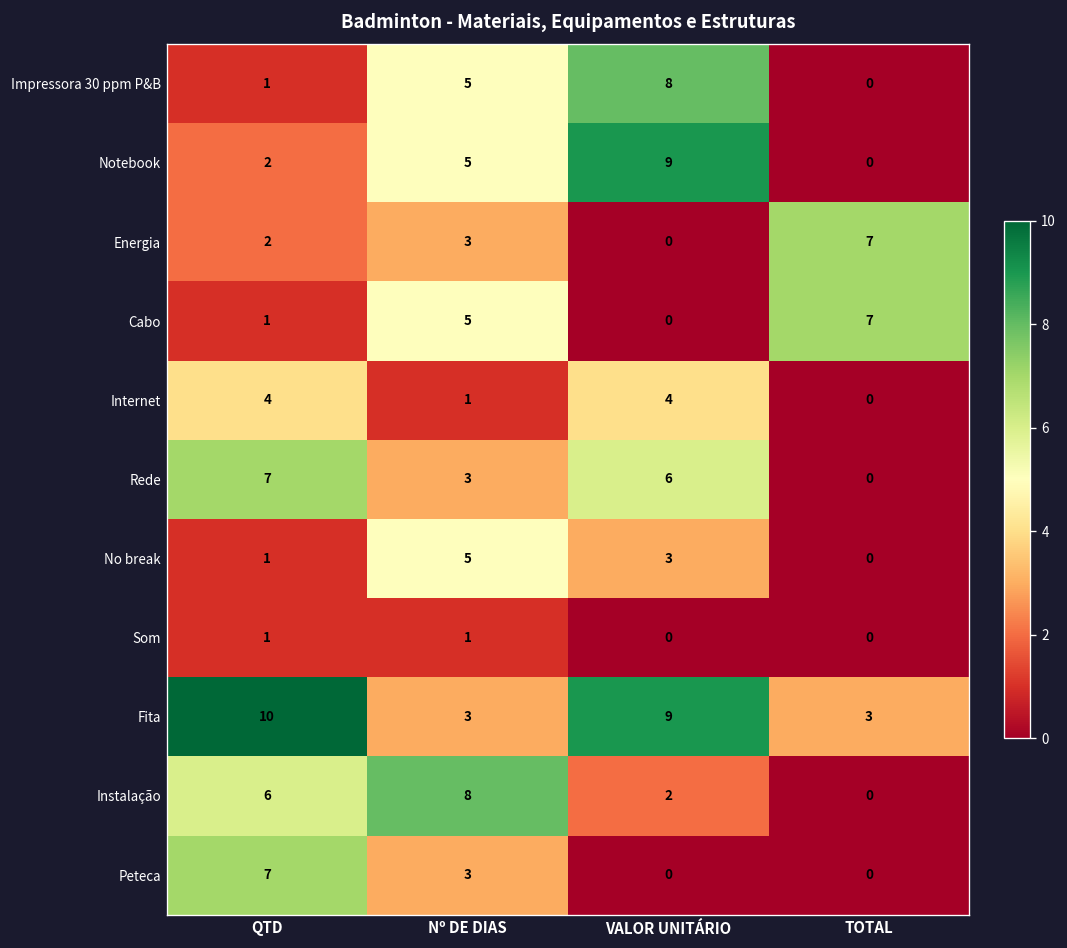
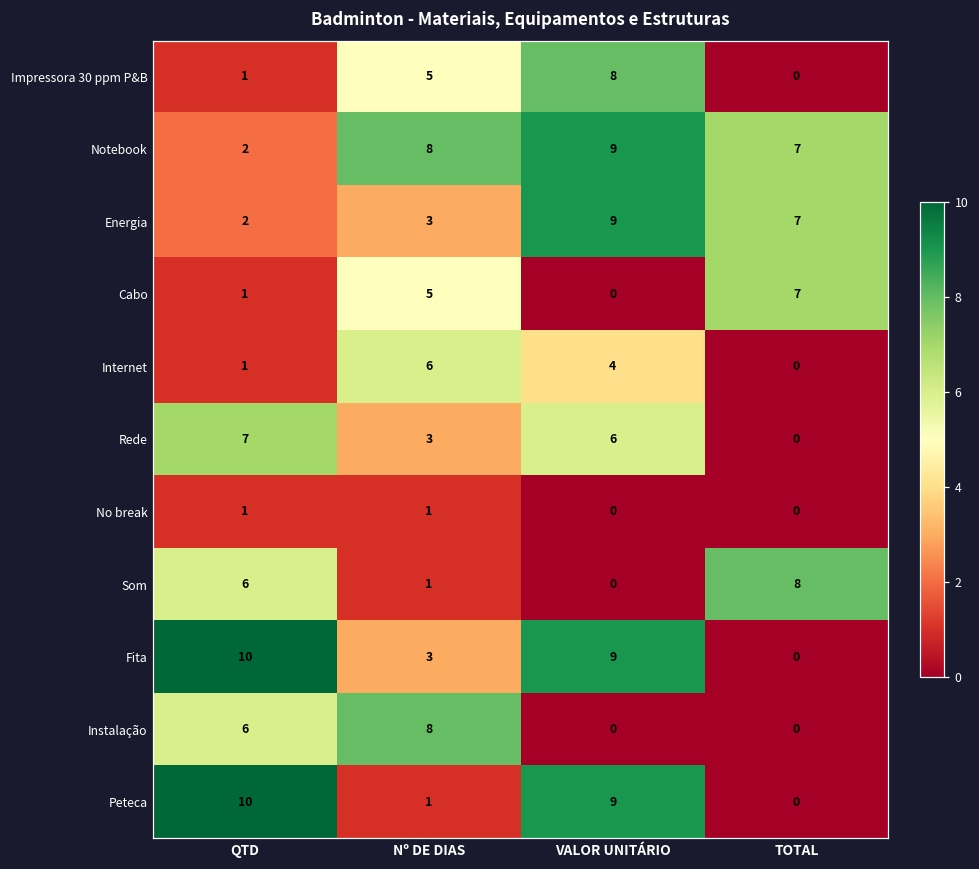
Notebook, Nº DE DIAS: 5 -> 8
Notebook, TOTAL: 0 -> 7
Energia, VALOR UNITÁRIO: 0 -> 9
Internet, QTD: 4 -> 1
Internet, Nº DE DIAS: 1 -> 6
No break, Nº DE DIAS: 5 -> 1
No break, VALOR UNITÁRIO: 3 -> 0
Som, QTD: 1 -> 6
Som, TOTAL: 0 -> 8
Fita, TOTAL: 3 -> 0
Instalação, VALOR UNITÁRIO: 2 -> 0
Peteca, QTD: 7 -> 10
Peteca, Nº DE DIAS: 3 -> 1
Peteca, VALOR UNITÁRIO: 0 -> 9
